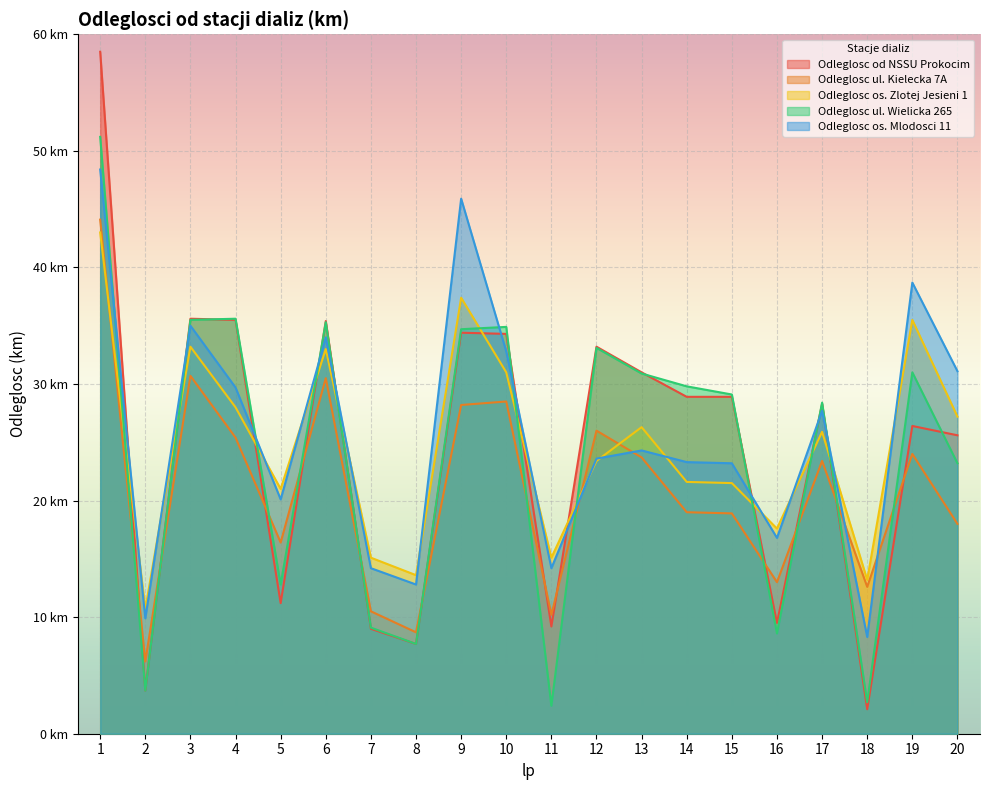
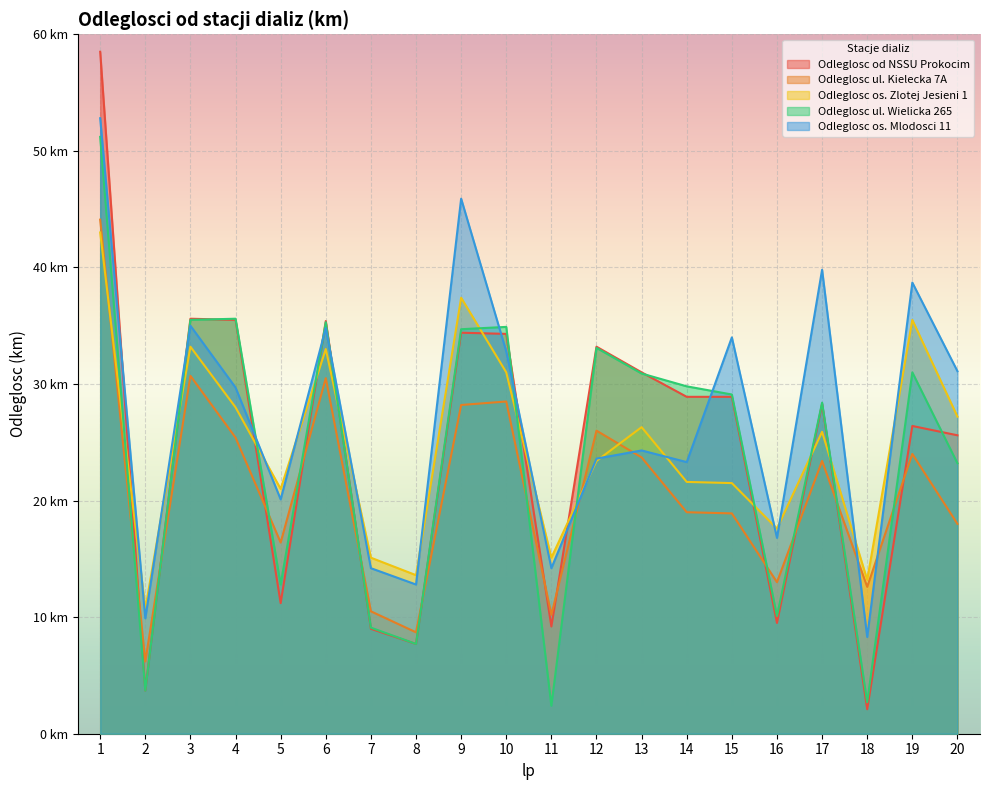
Odleglosc os. Mlodosci 11, 1: 48.4 km -> 52.8 km
Odleglosc os. Mlodosci 11, 6: 34.0 km -> 34.8 km
Odleglosc os. Mlodosci 11, 15: 23.2 km -> 34.0 km
Odleglosc ul. Wielicka 265, 16: 8.6 km -> 10.1 km
Odleglosc os. Mlodosci 11, 17: 27.7 km -> 39.8 km
